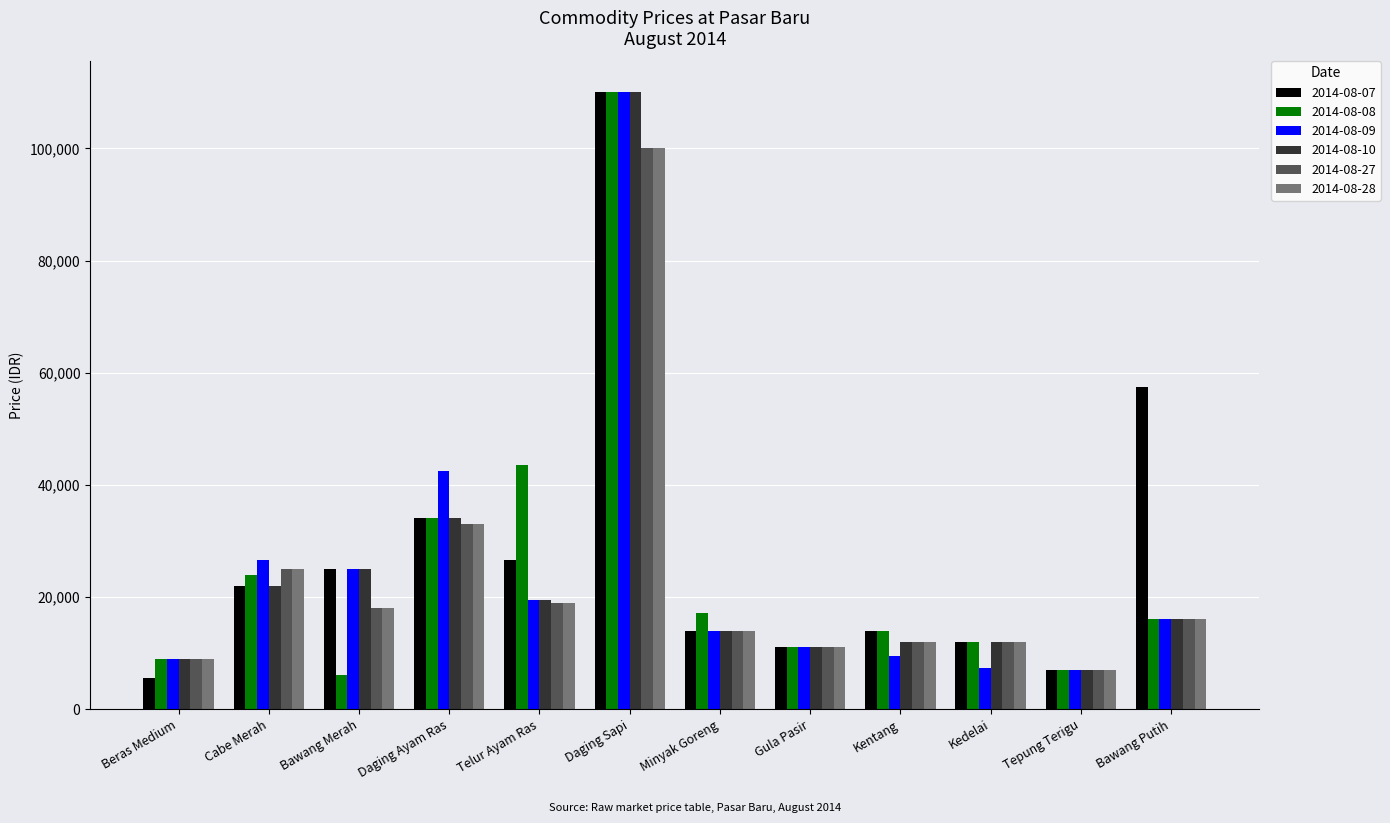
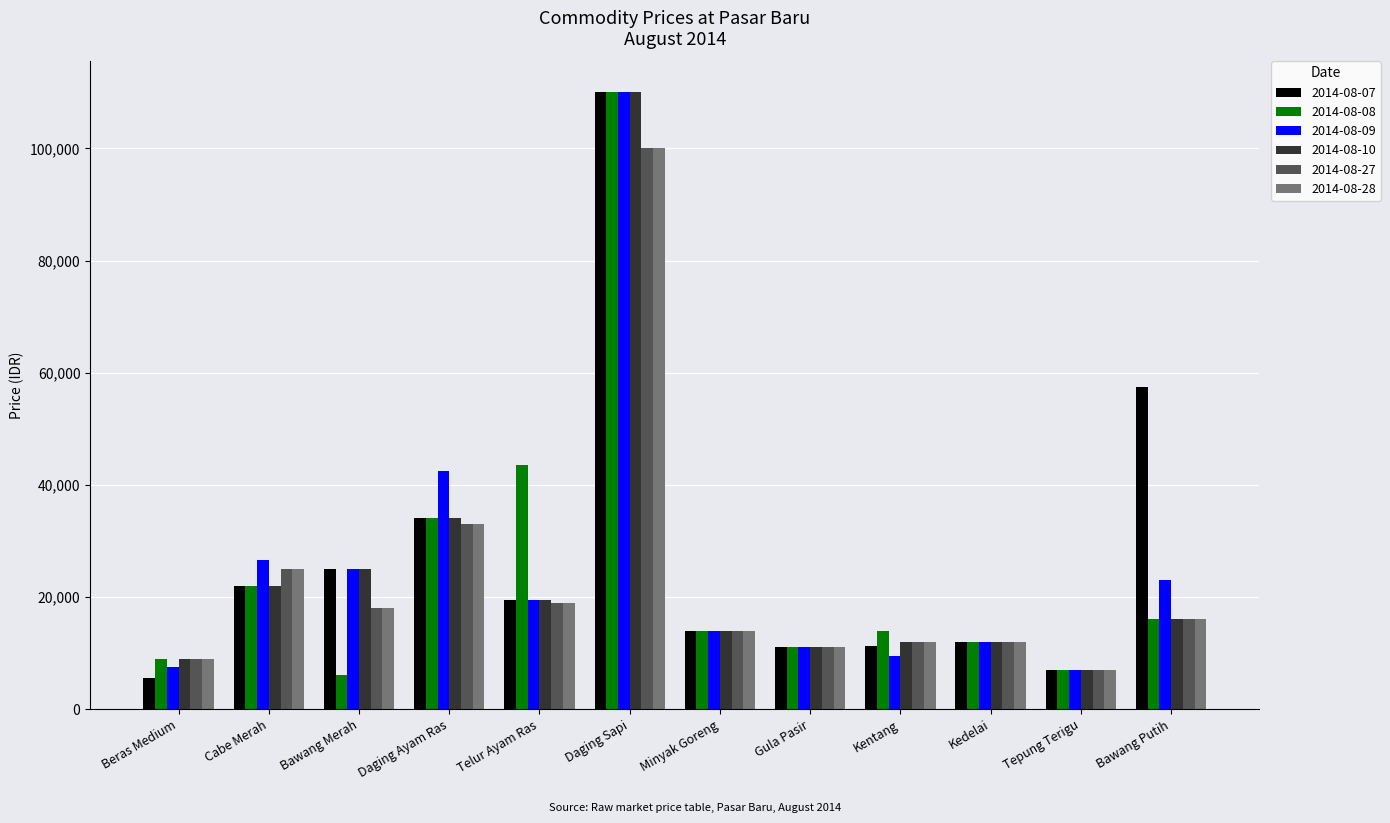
2014-08-09, Beras Medium: 9,000 -> 7,000
2014-08-08, Cabe Merah: 24,000 -> 22,000
2014-08-07, Telur Ayam Ras: 27,000 -> 20,000
2014-08-08, Minyak Goreng: 17,000 -> 14,000
2014-08-07, Kentang: 14,000 -> 11,000
2014-08-09, Kedelai: 7,000 -> 12,000
2014-08-09, Bawang Putih: 16,000 -> 23,000
